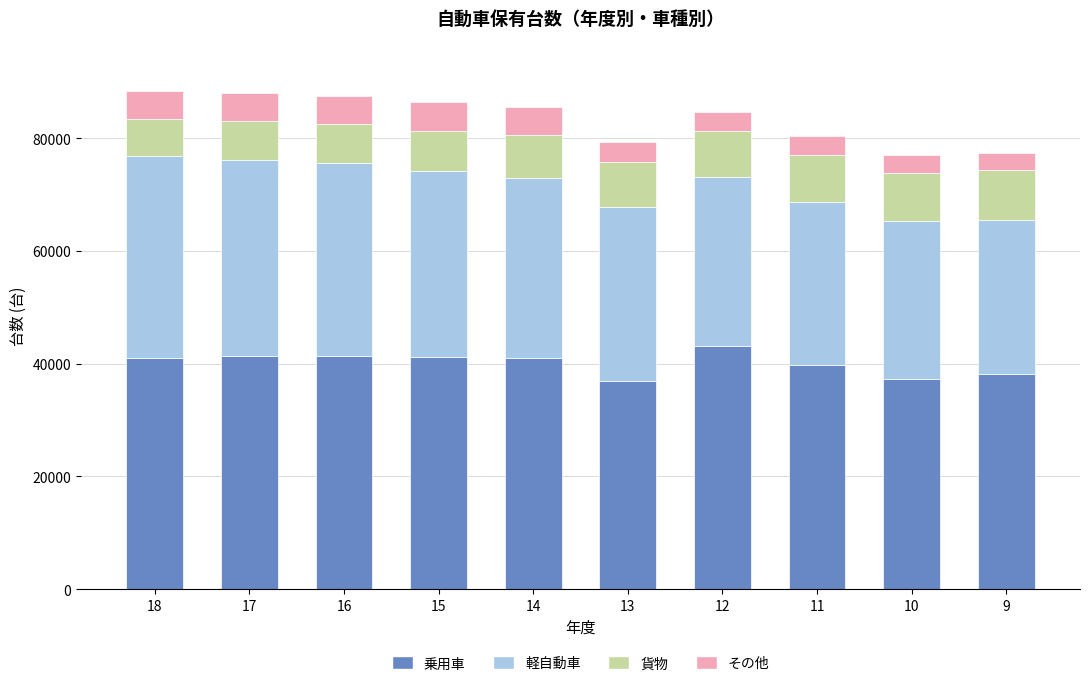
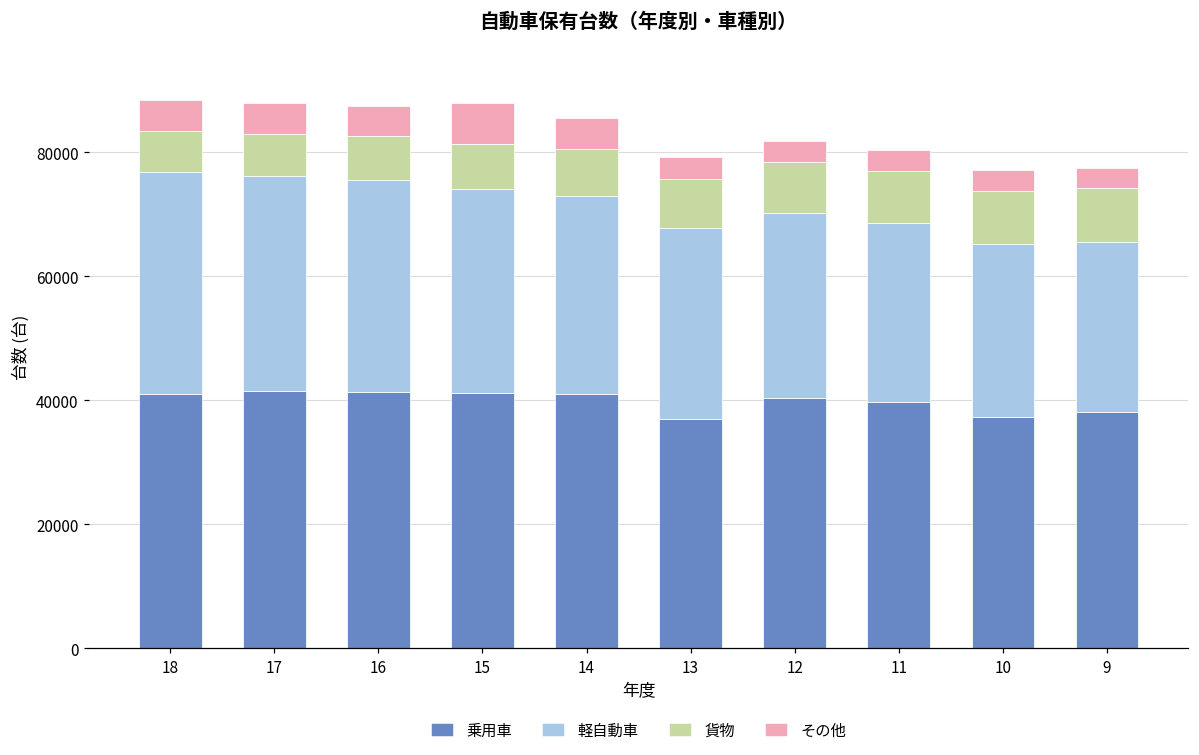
その他, 15: 5000 -> 7000
乗用車, 12: 43000 -> 40000
